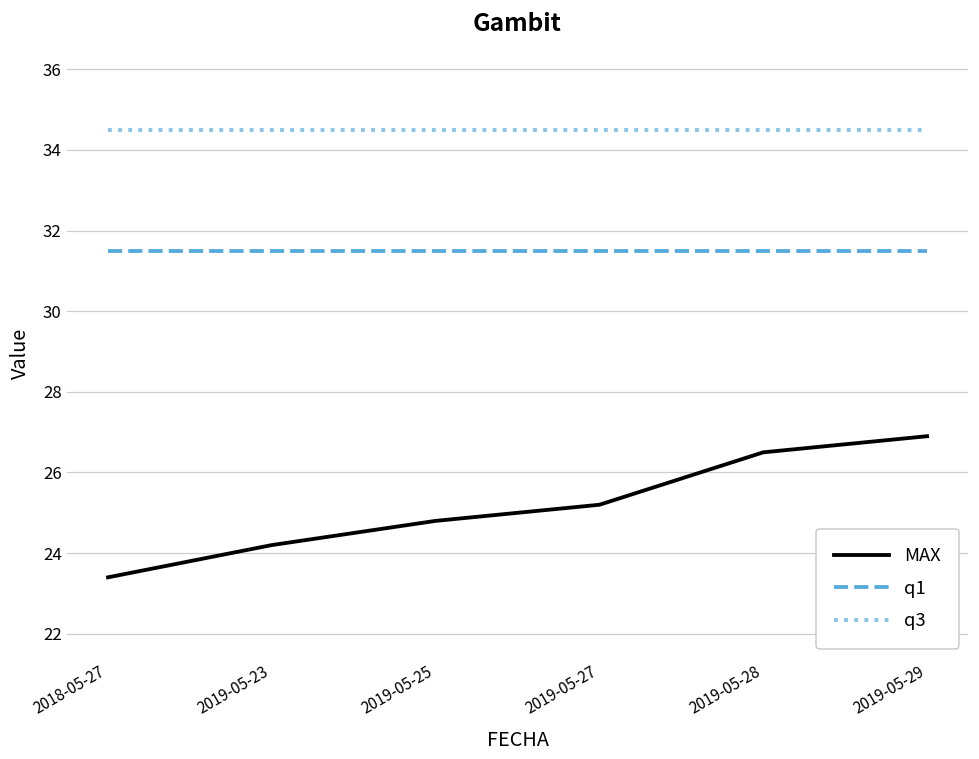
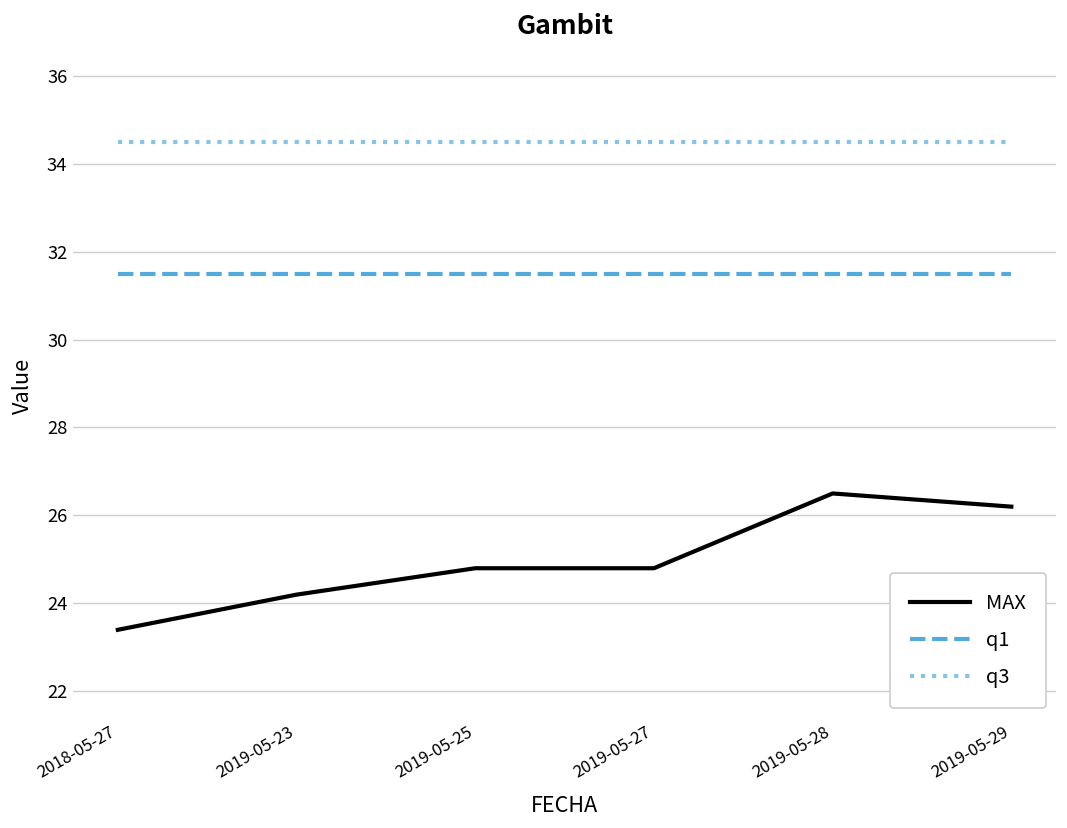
MAX, 2019-05-27: 25.2 -> 24.8
MAX, 2019-05-29: 26.9 -> 26.2
